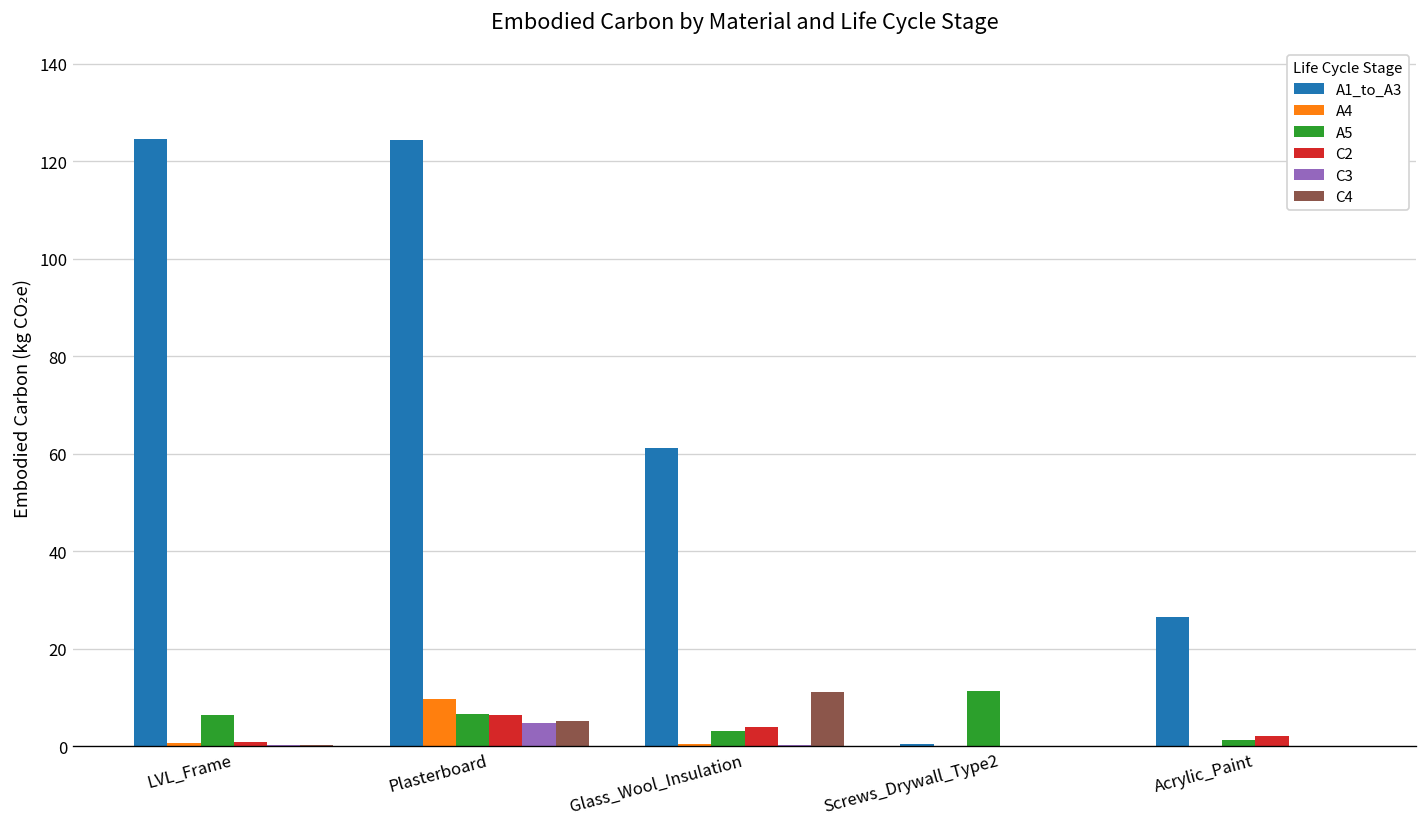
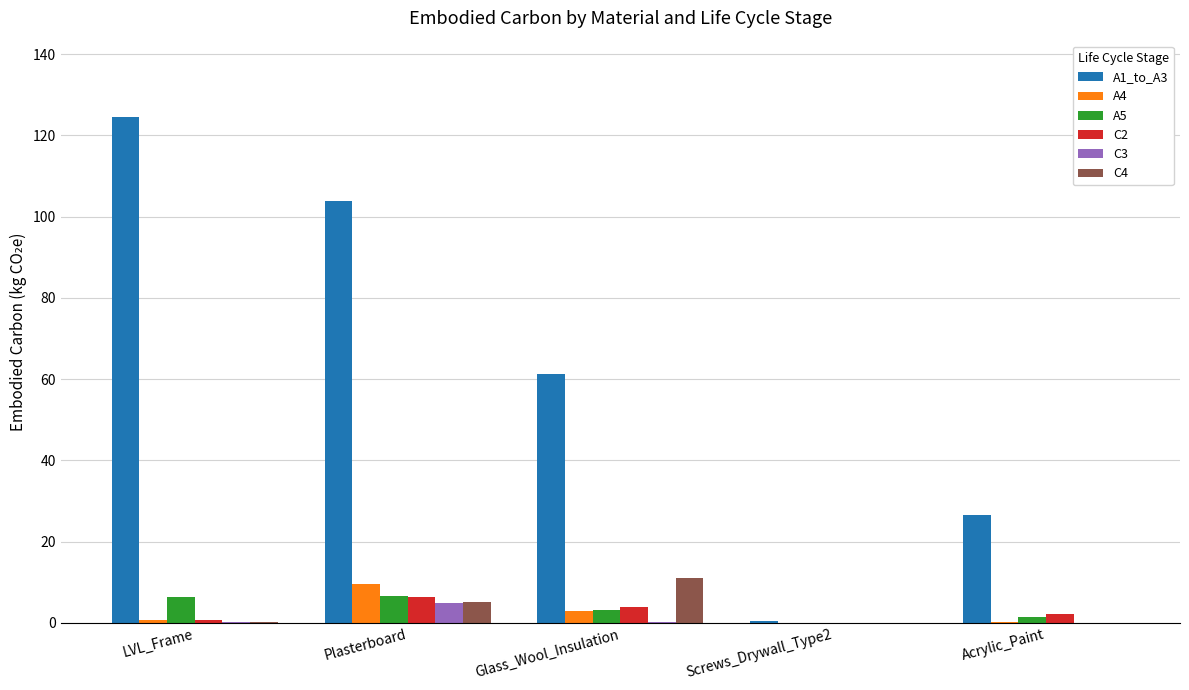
A1_to_A3, Plasterboard: 124 -> 104
A4, Glass_Wool_Insulation: 1 -> 3
A5, Screws_Drywall_Type2: 11 -> 0
